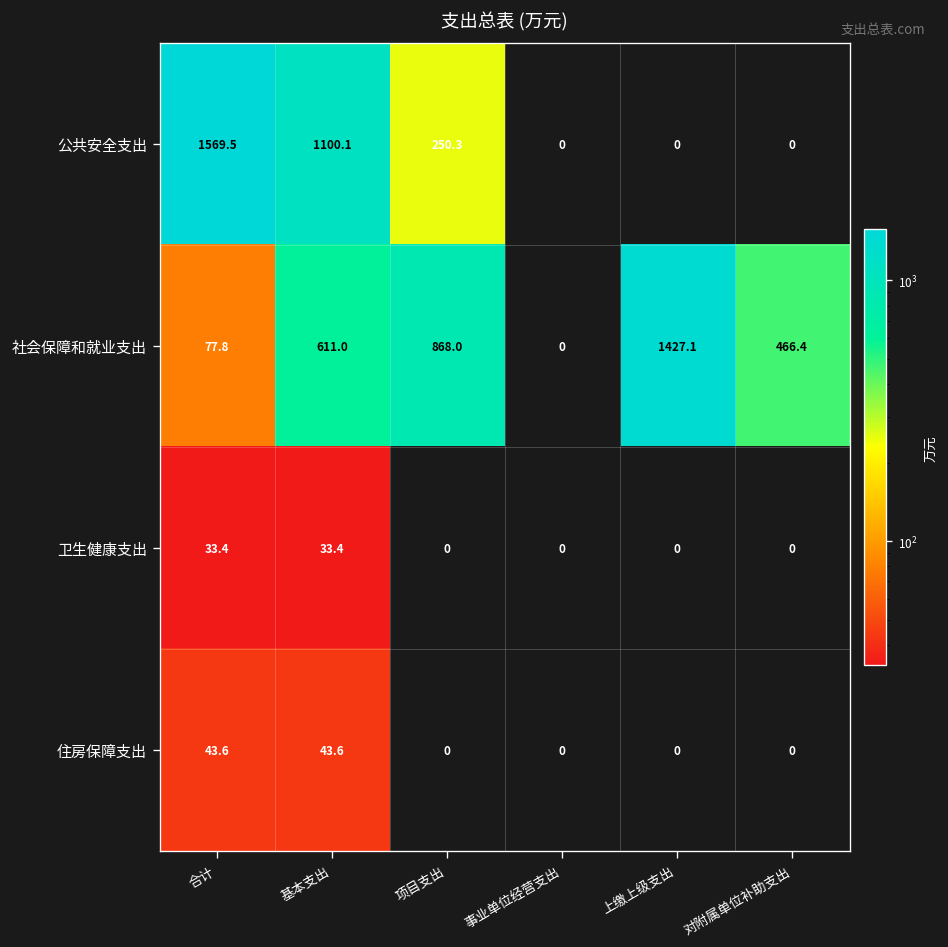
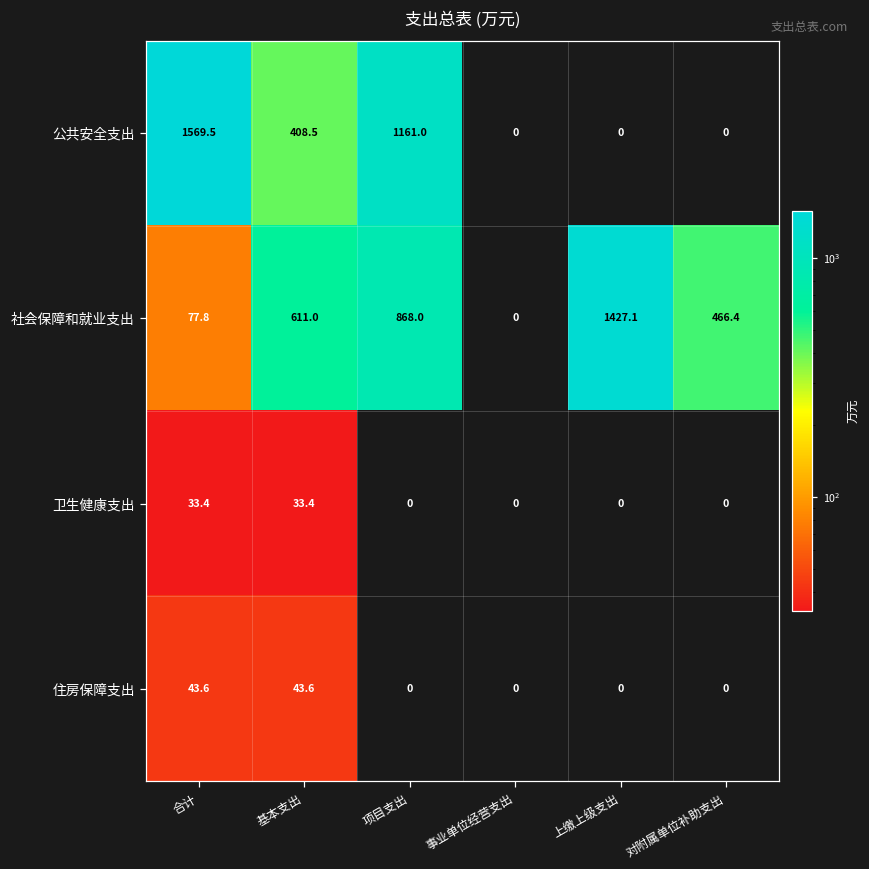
公共安全支出, 基本支出: 1100.1 -> 408.5
公共安全支出, 项目支出: 250.3 -> 1161.0
